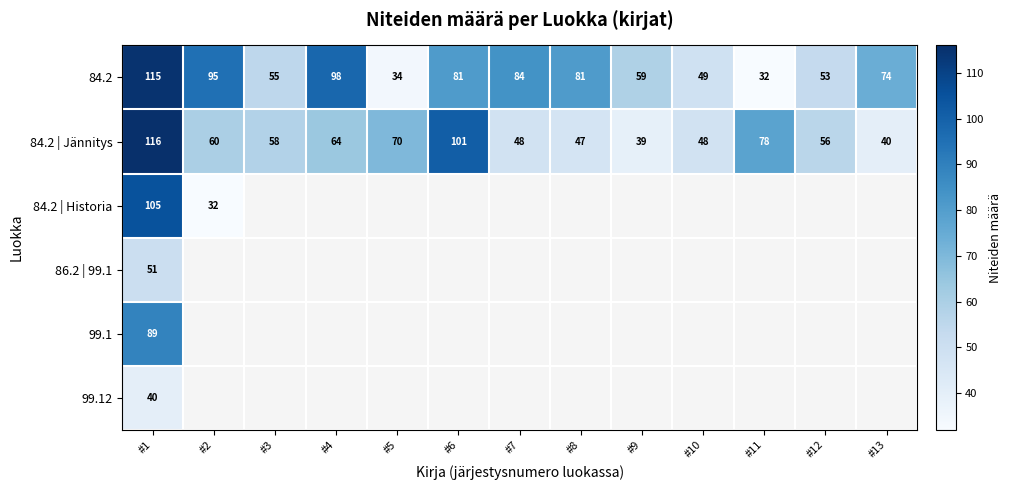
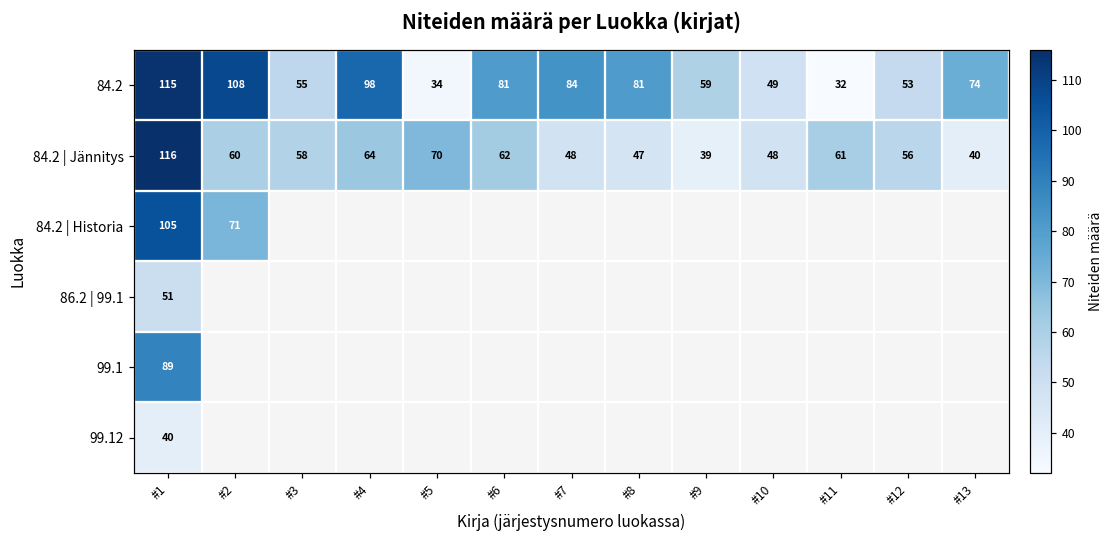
84.2, #2: 95 -> 108
84.2 | Jännitys, #6: 101 -> 62
84.2 | Jännitys, #11: 78 -> 61
84.2 | Historia, #2: 32 -> 71
